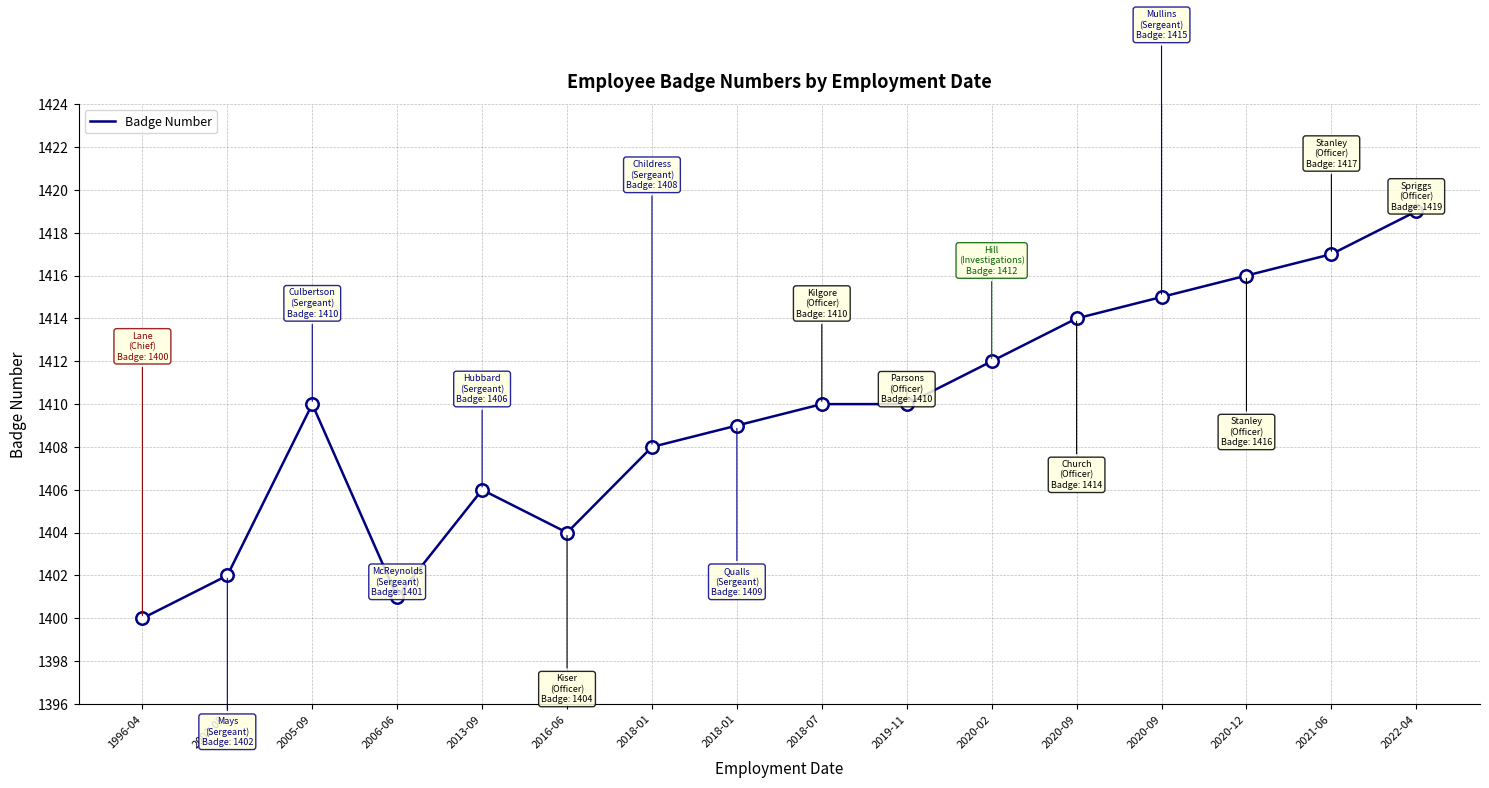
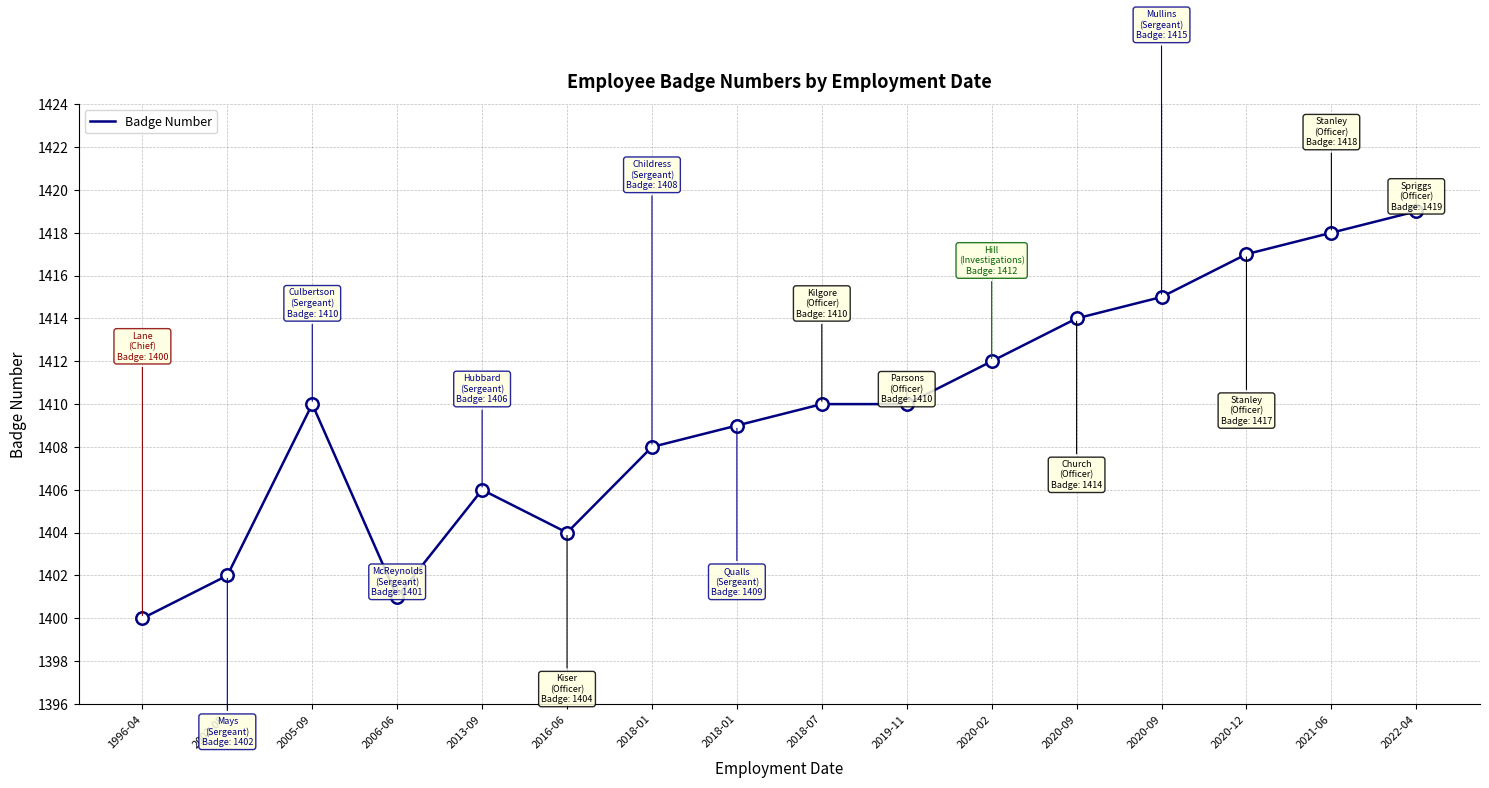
2020-12: 1416 -> 1417
2021-06: 1417 -> 1418
